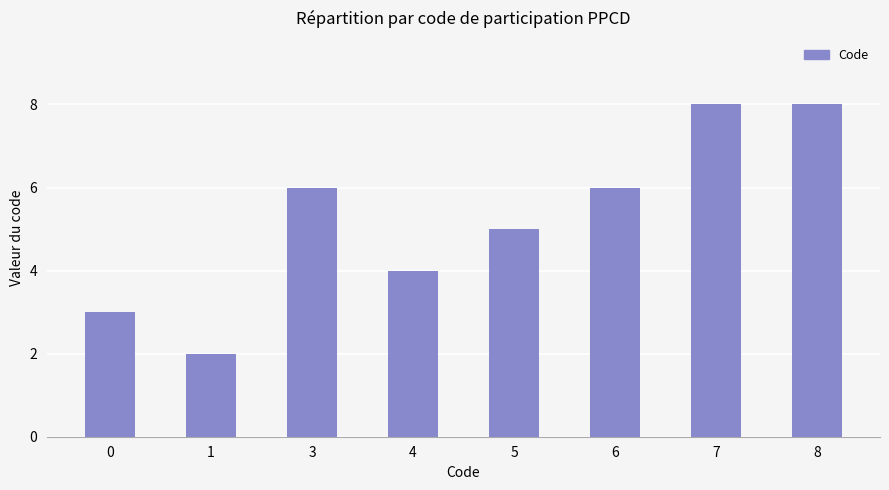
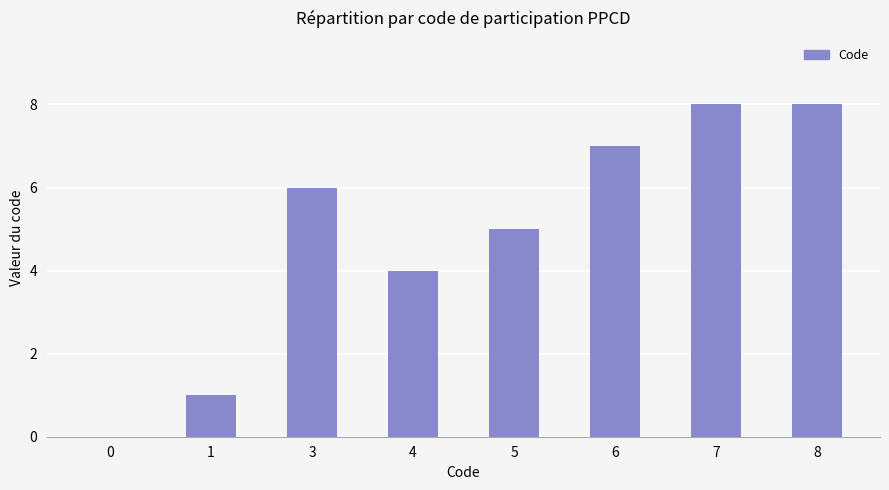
0: 3 -> 0
1: 2 -> 1
6: 6 -> 7
